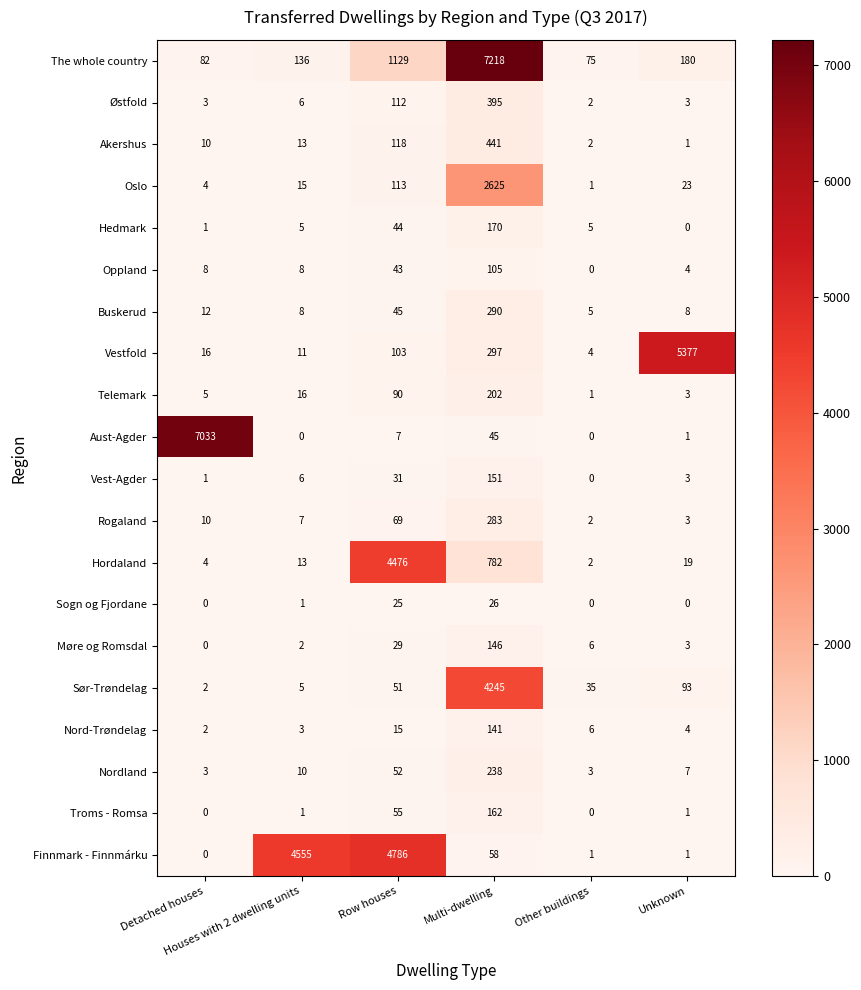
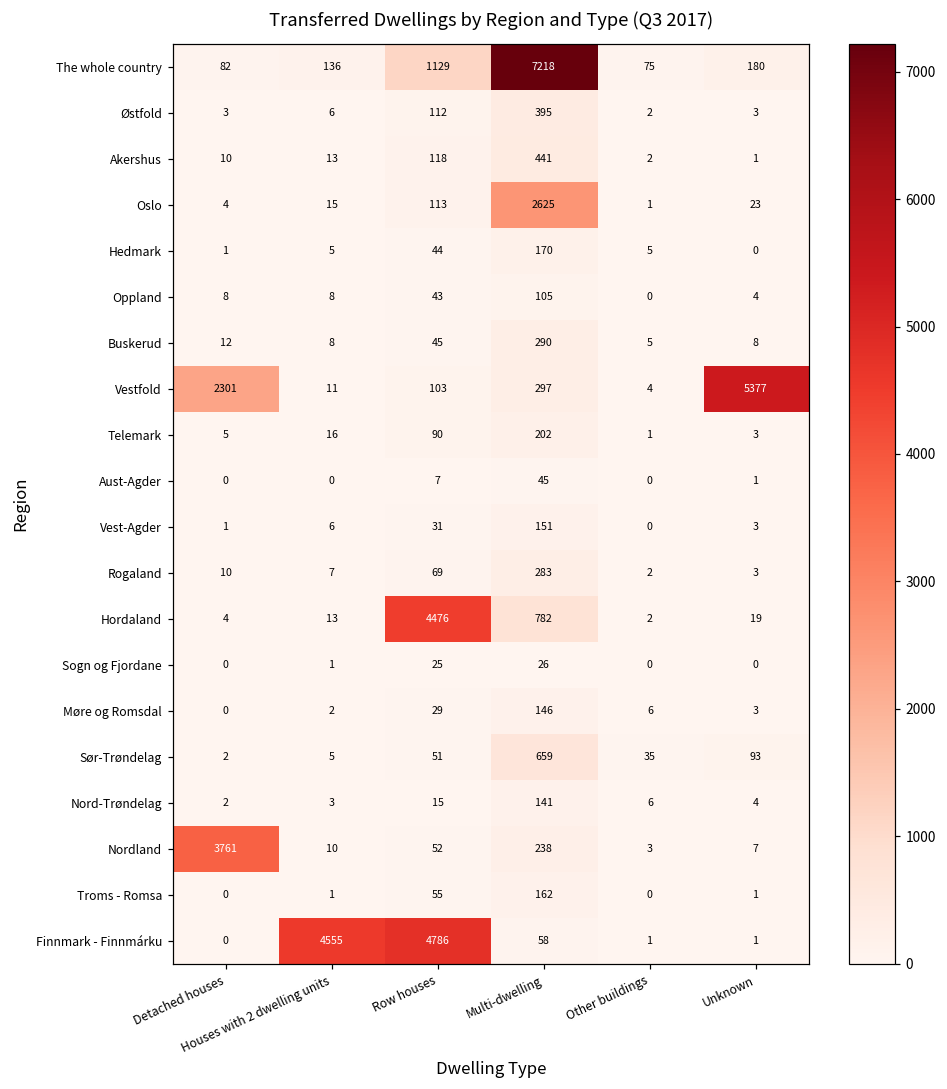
Vestfold, Detached houses: 16 -> 2301
Aust-Agder, Detached houses: 7033 -> 0
Sør-Trøndelag, Multi-dwelling: 4245 -> 659
Nordland, Detached houses: 3 -> 3761
